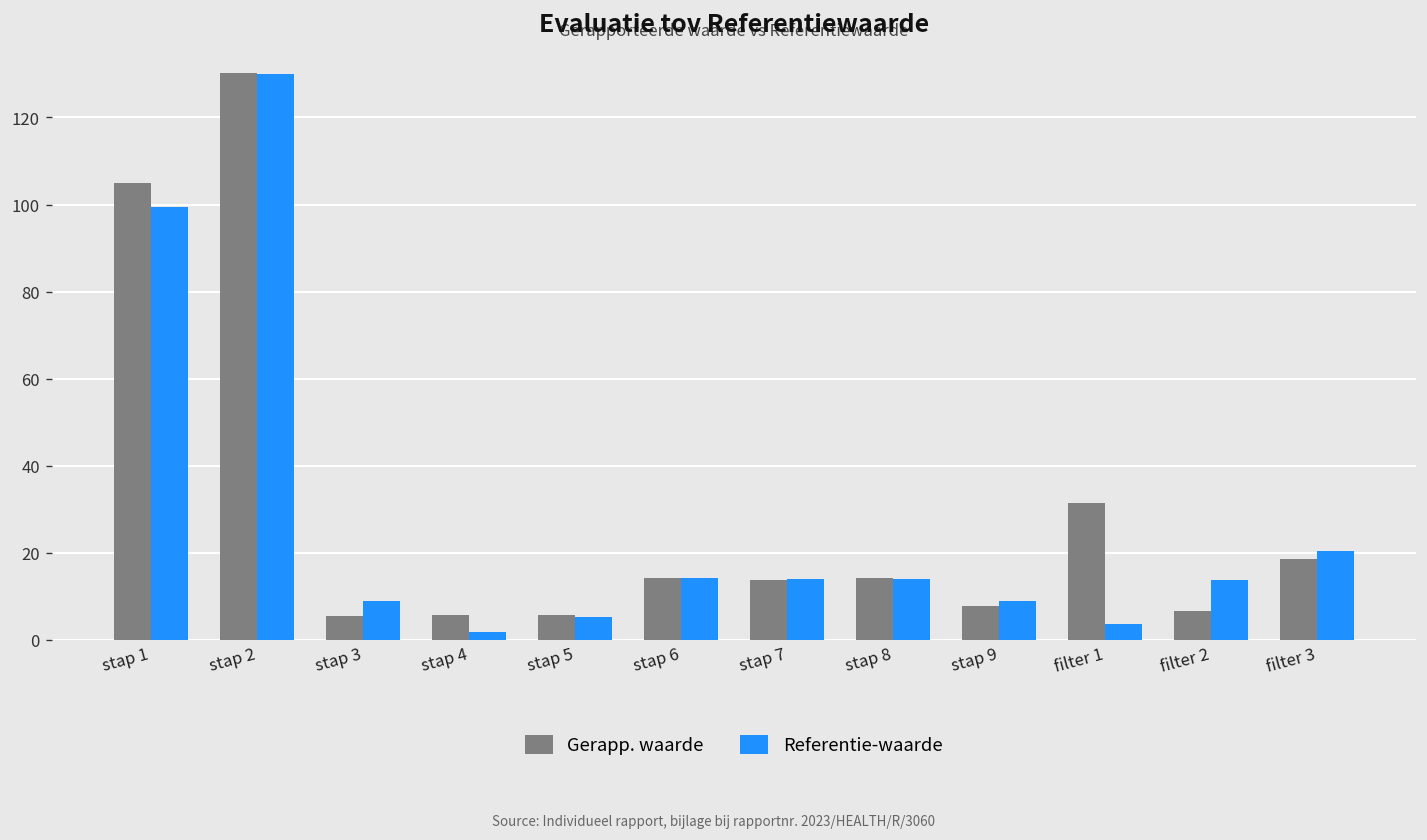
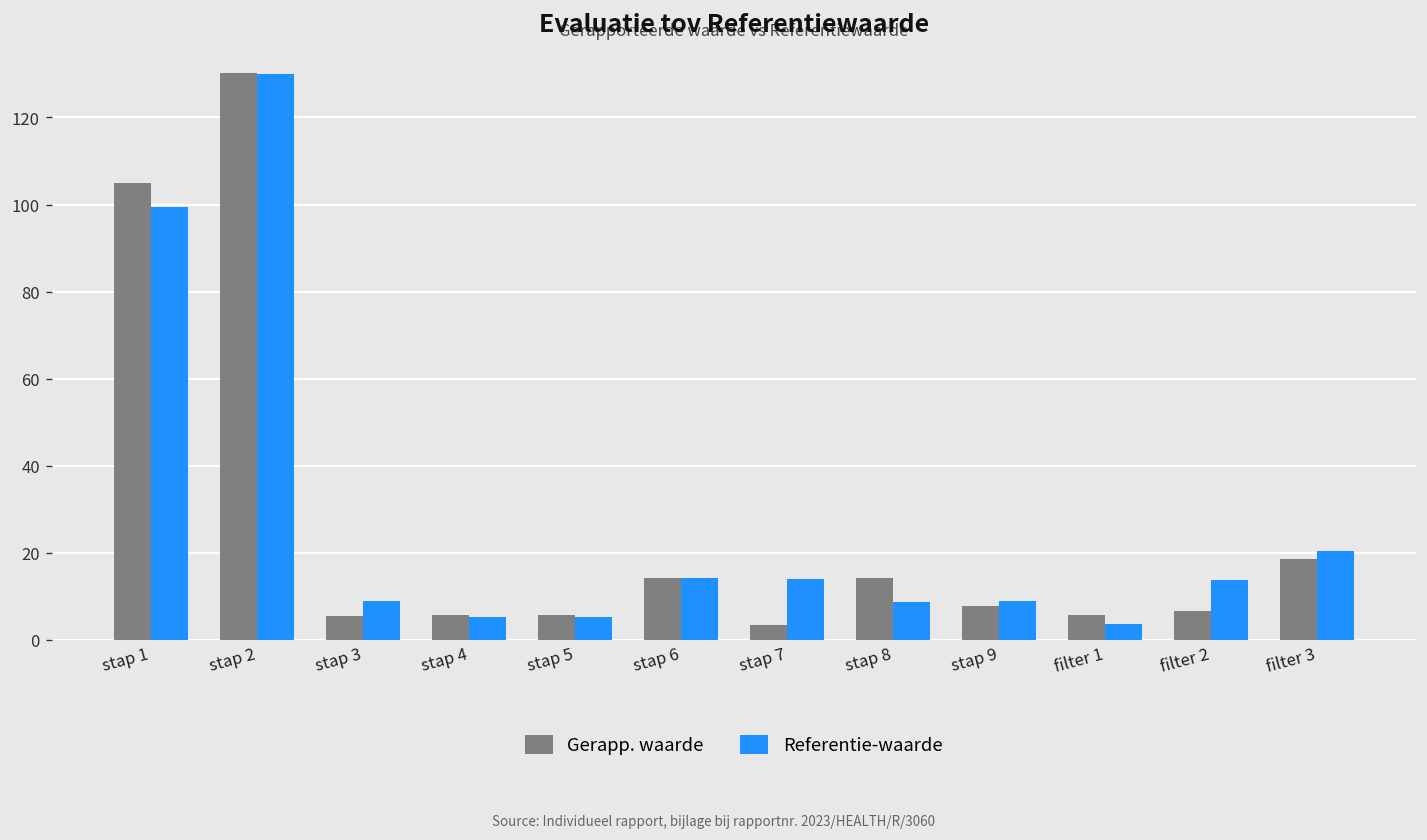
Referentie-waarde, stap 4: 2 -> 5
Gerapp. waarde, stap 7: 14 -> 4
Referentie-waarde, stap 8: 14 -> 9
Gerapp. waarde, filter 1: 32 -> 6
